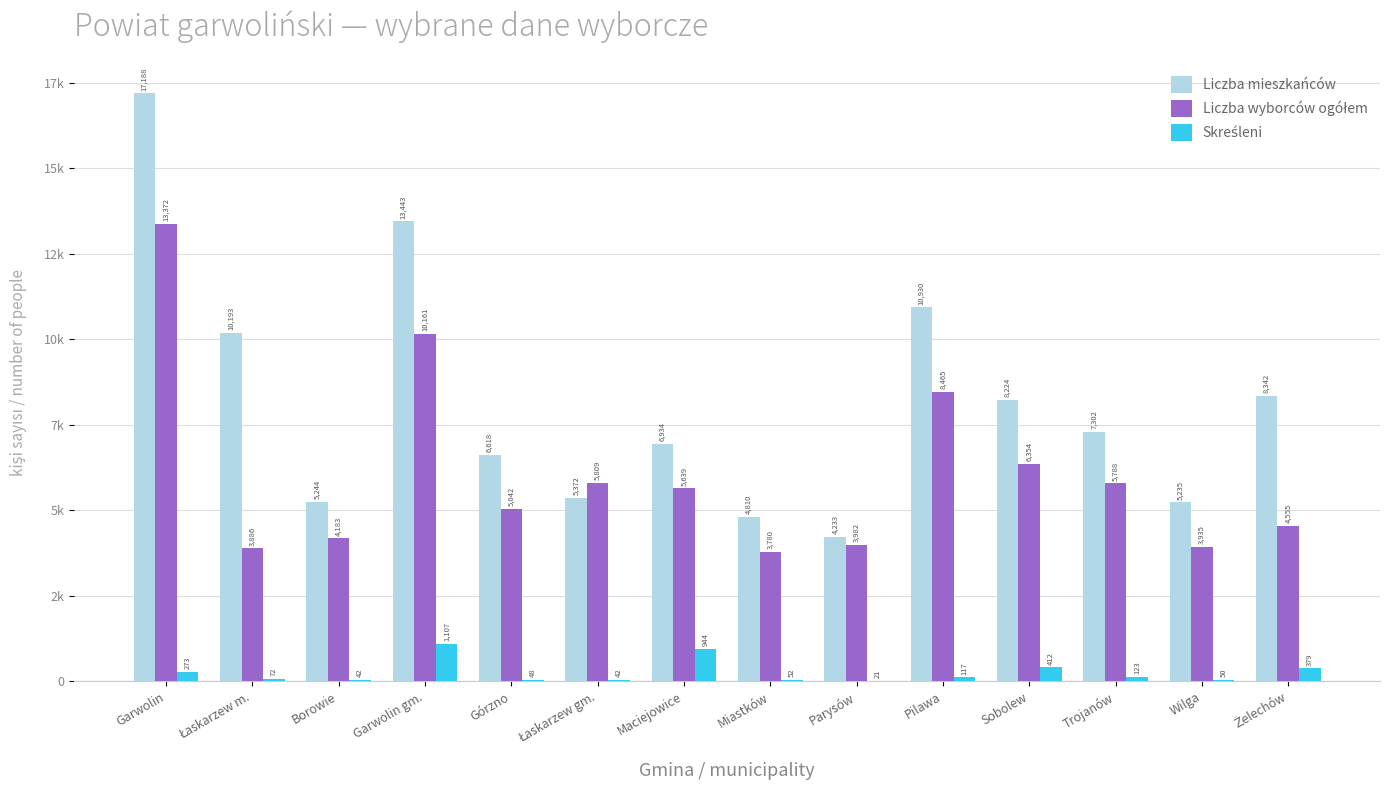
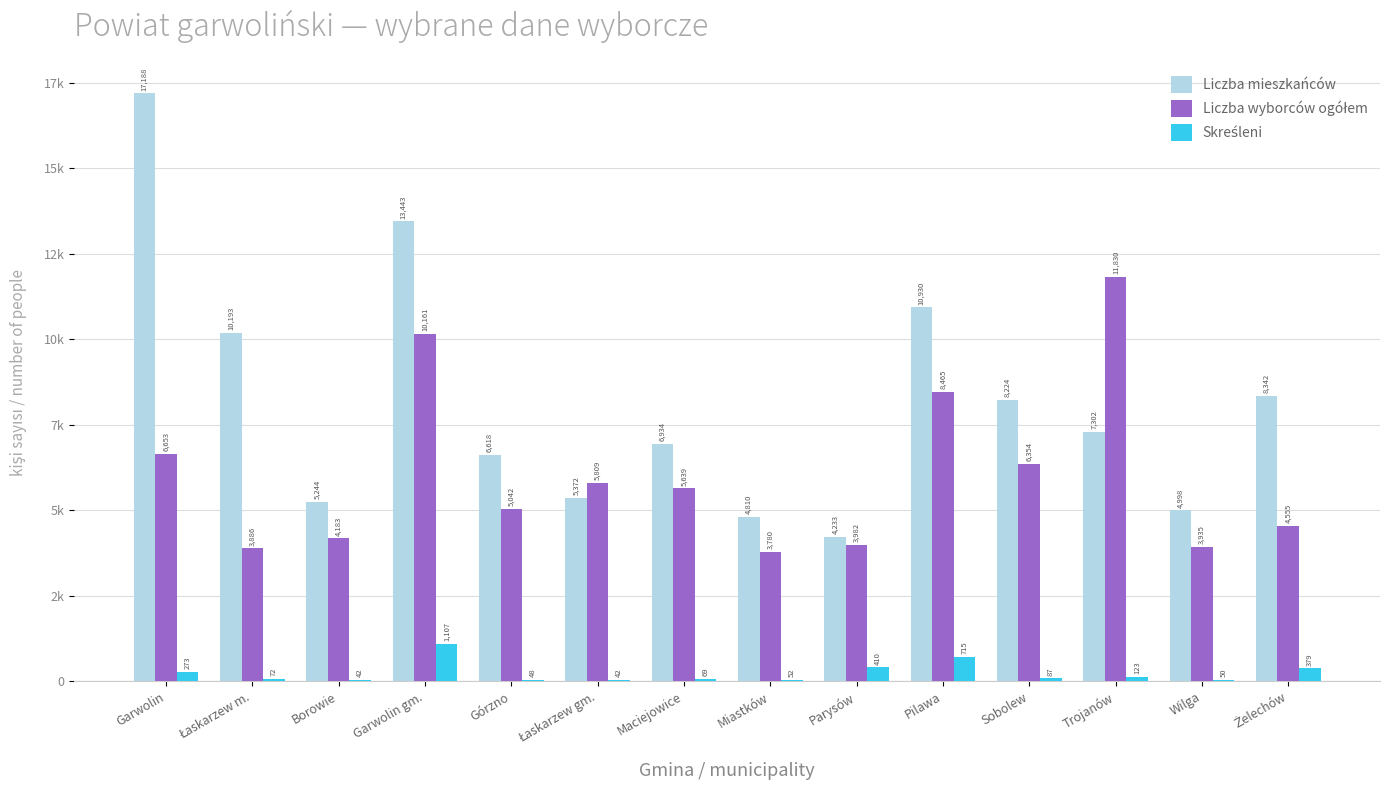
Liczba wyborców ogółem, Garwolin: 13,372 -> 6,653
Skreśleni, Maciejowice: 944 -> 69
Skreśleni, Parysów: 21 -> 410
Skreśleni, Pilawa: 117 -> 715
Skreśleni, Sobolew: 412 -> 87
Liczba wyborców ogółem, Trojanów: 5,788 -> 11,830
Liczba mieszkańców, Wilga: 5,235 -> 4,998
